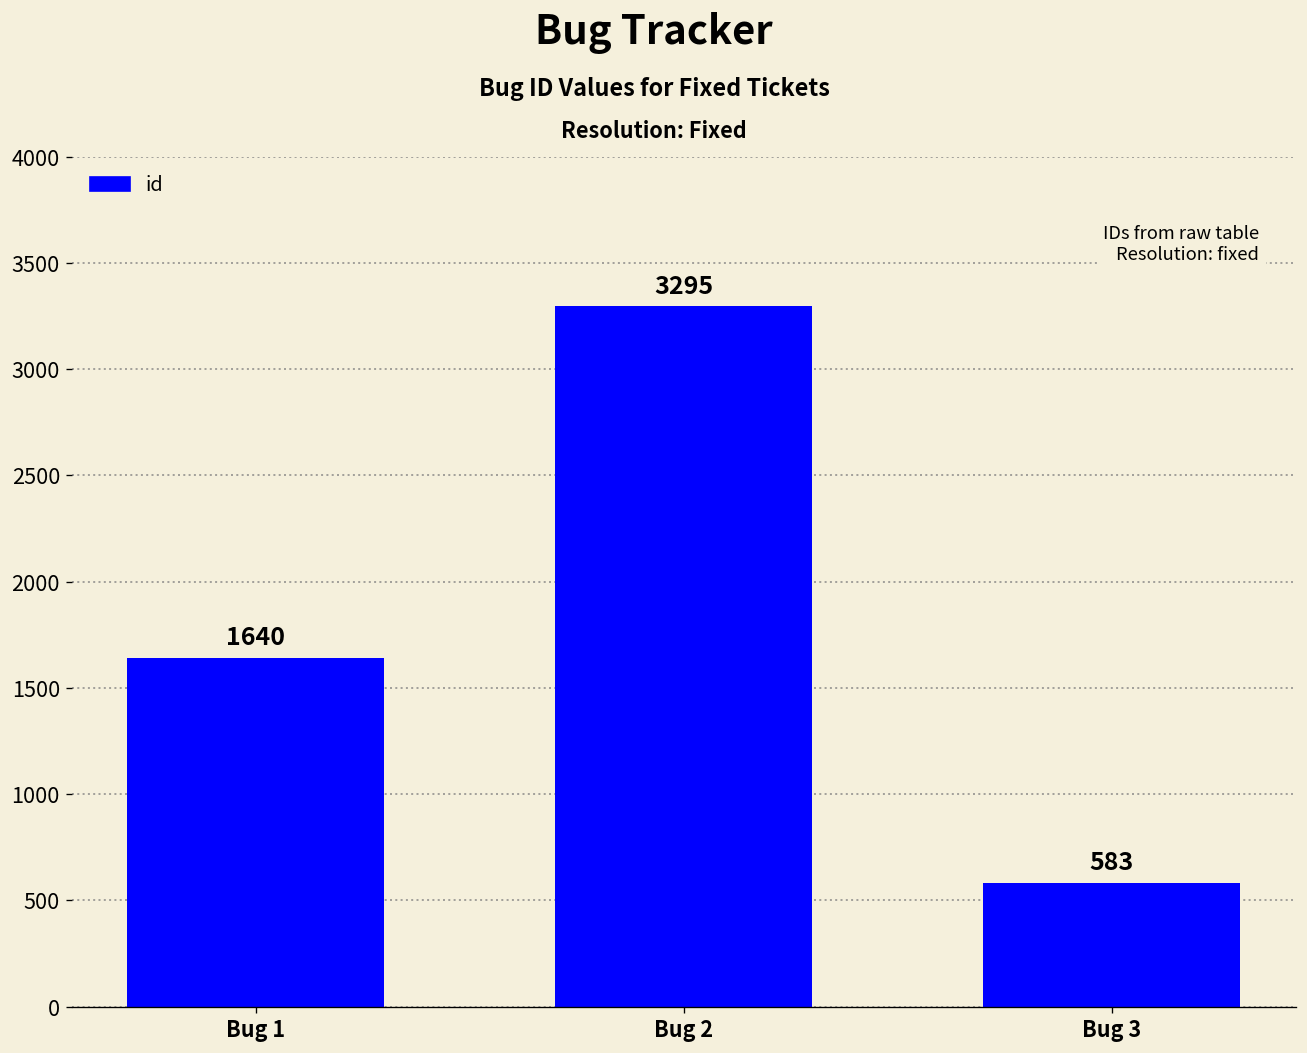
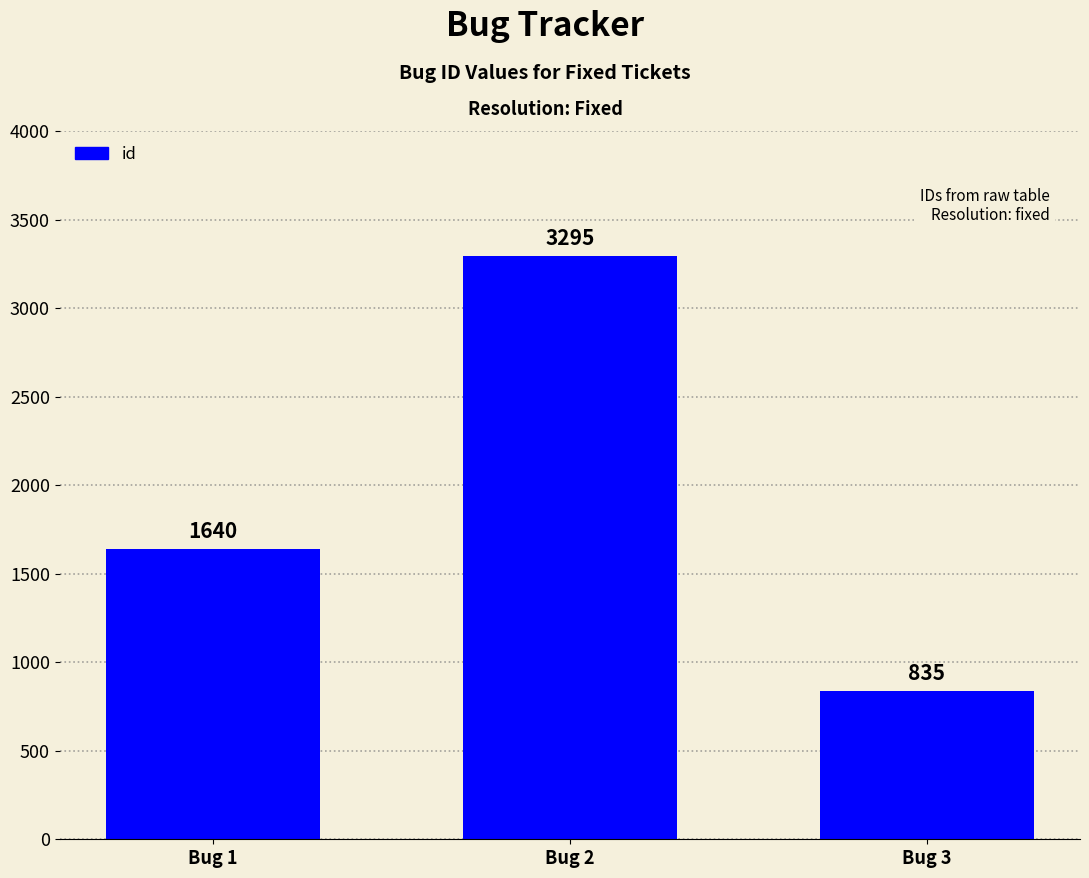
Bug 3: 583 -> 835
